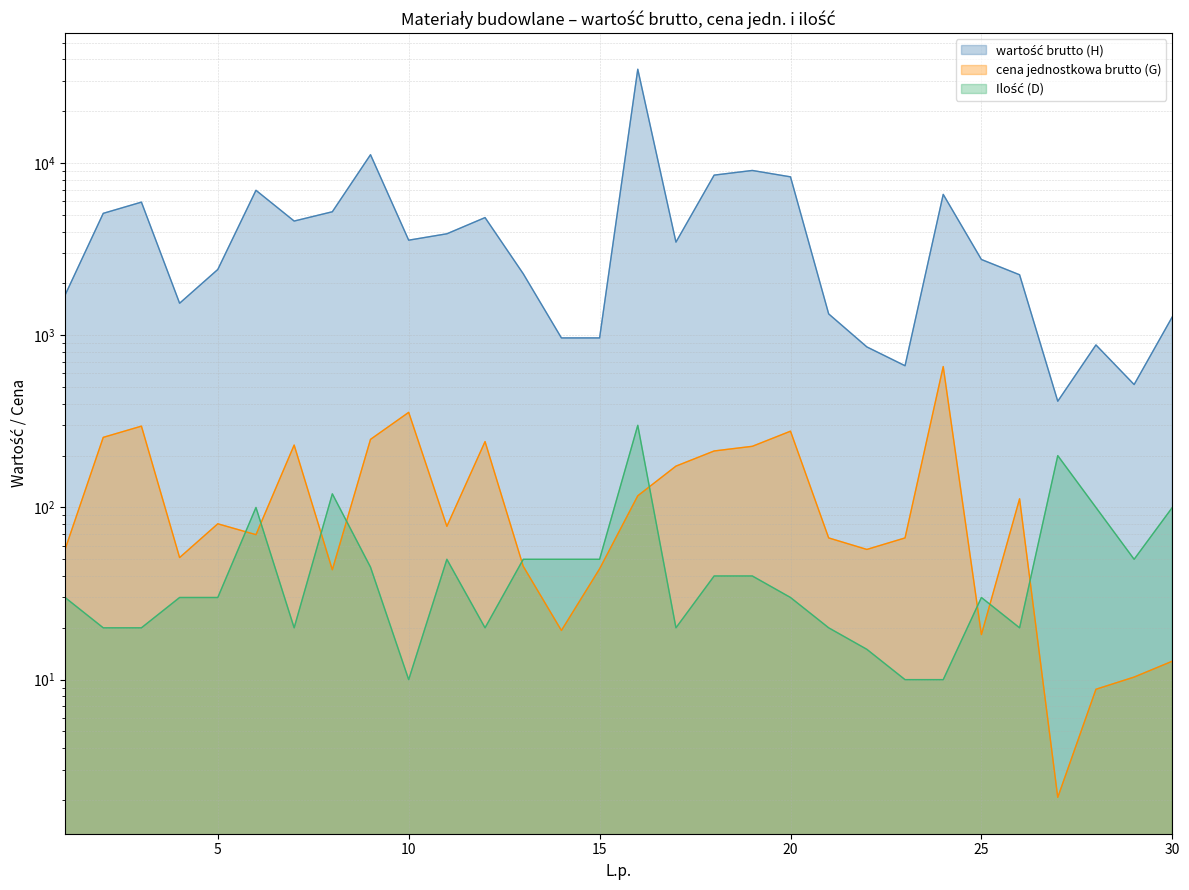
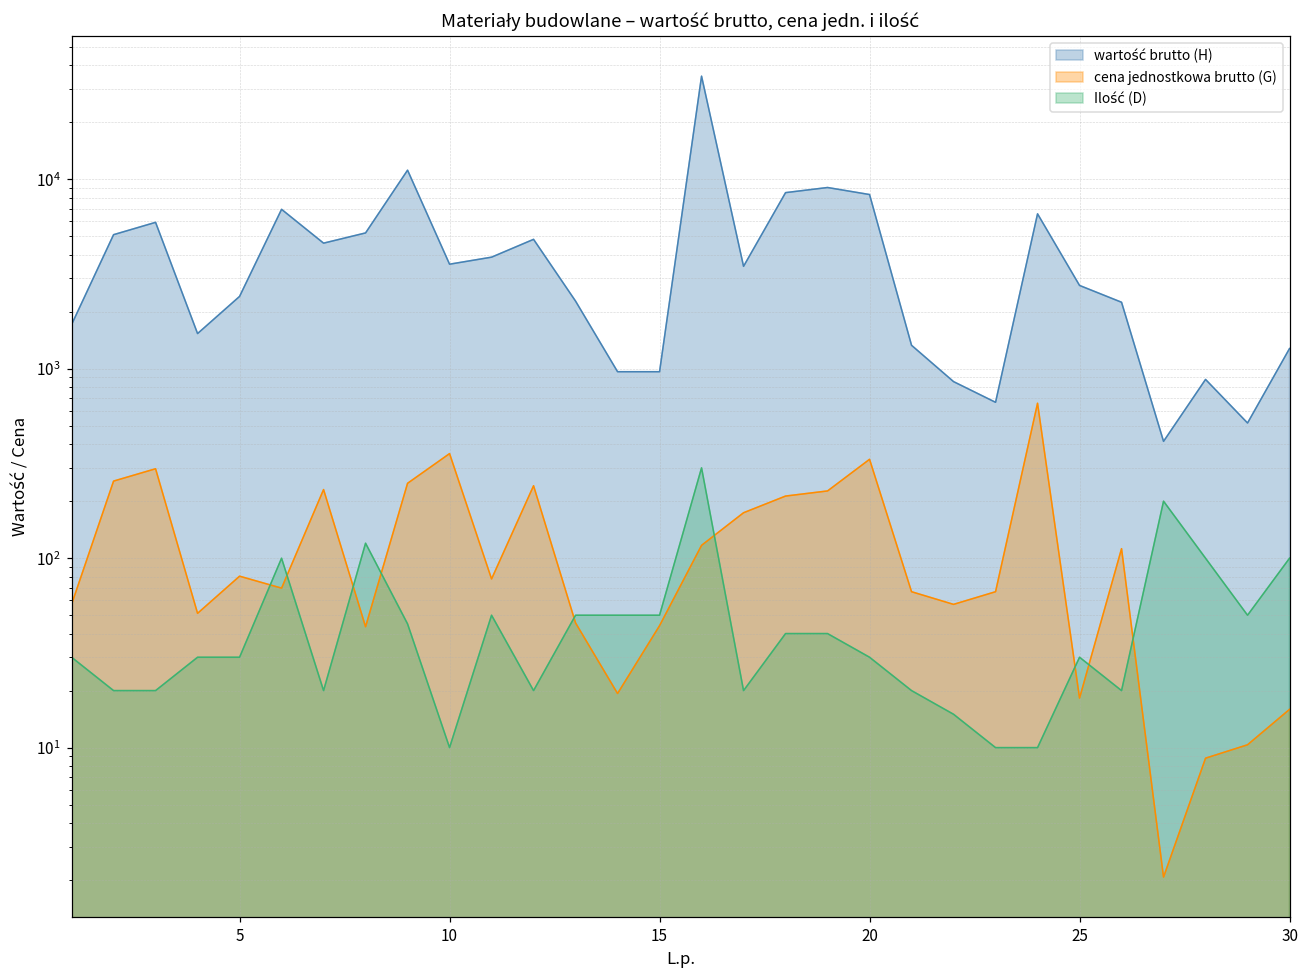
cena jednostkowa brutto (G), 20: 280 -> 330
cena jednostkowa brutto (G), 30: 13 -> 16
